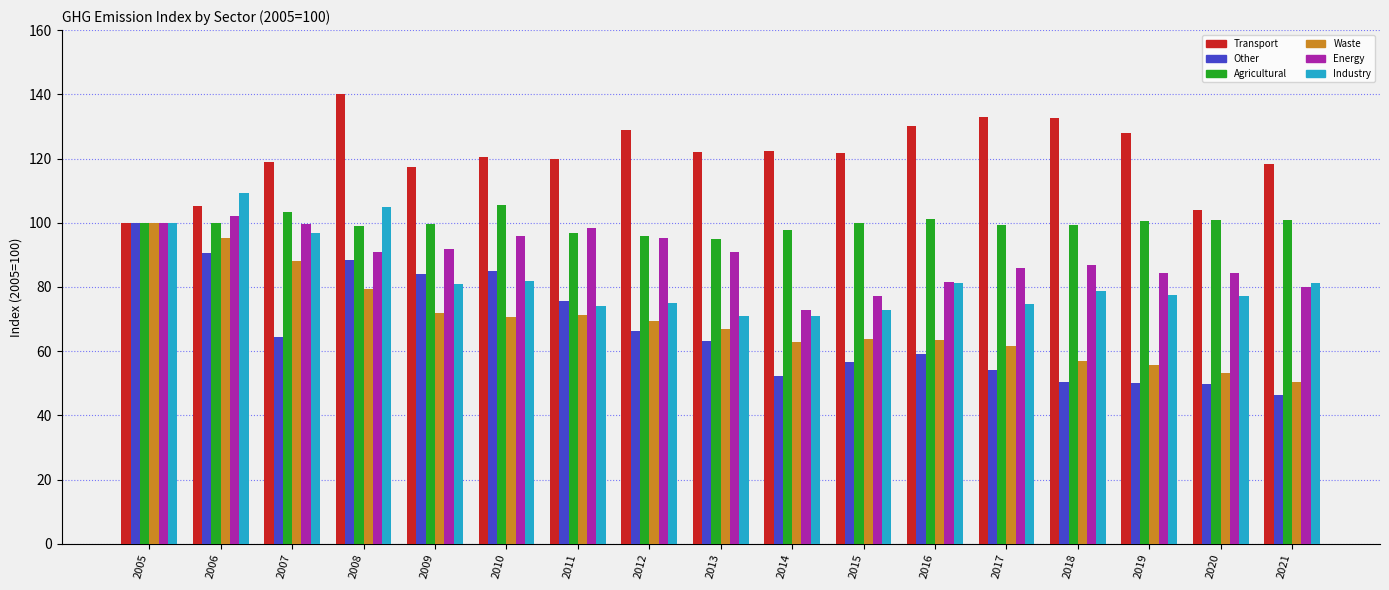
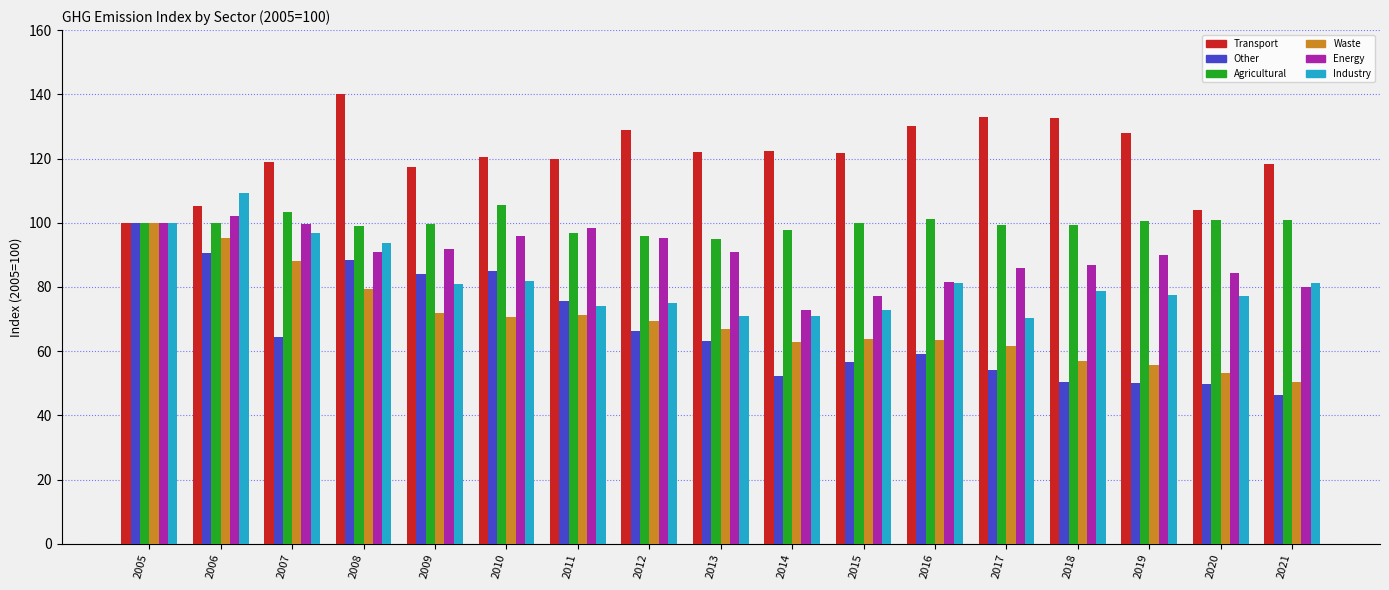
Industry, 2008: 105 -> 94
Industry, 2017: 75 -> 70
Energy, 2019: 84 -> 90
